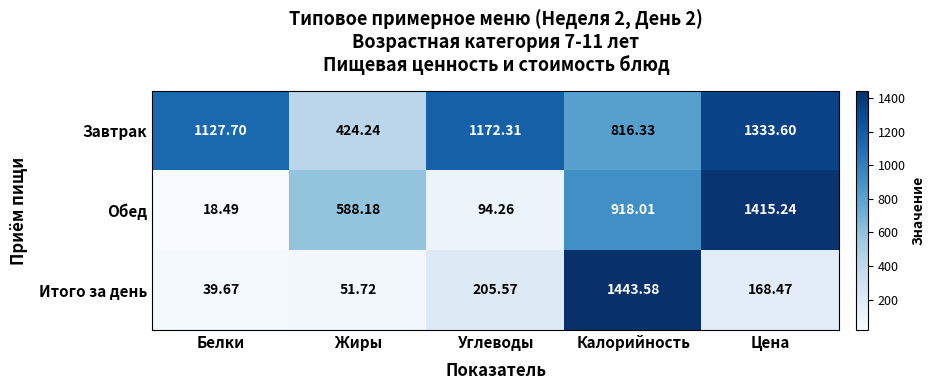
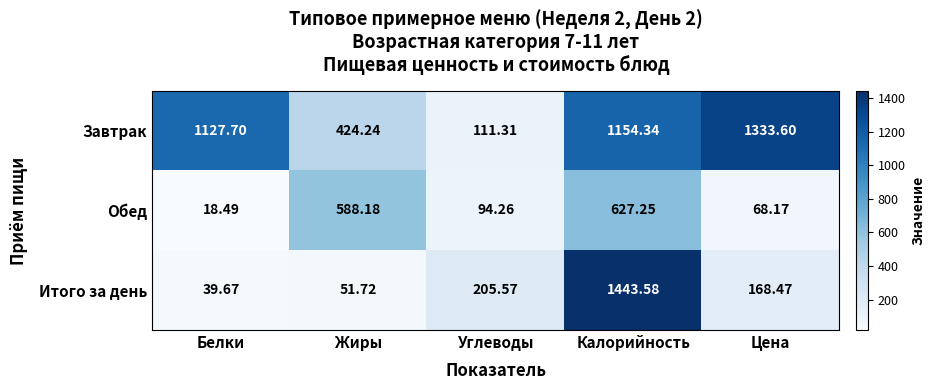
Завтрак, Углеводы: 1172.31 -> 111.31
Завтрак, Калорийность: 816.33 -> 1154.34
Обед, Калорийность: 918.01 -> 627.25
Обед, Цена: 1415.24 -> 68.17
